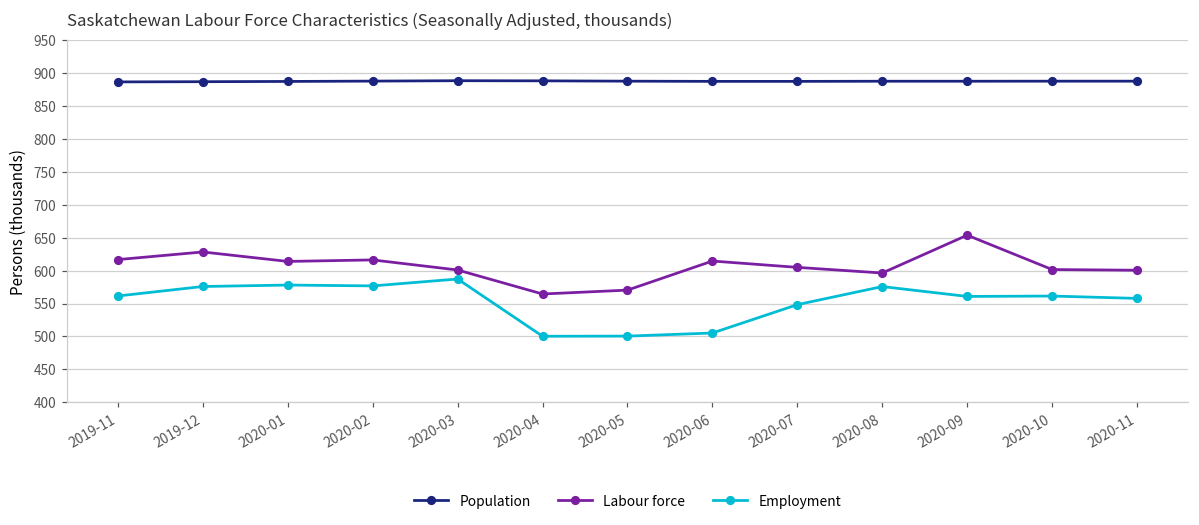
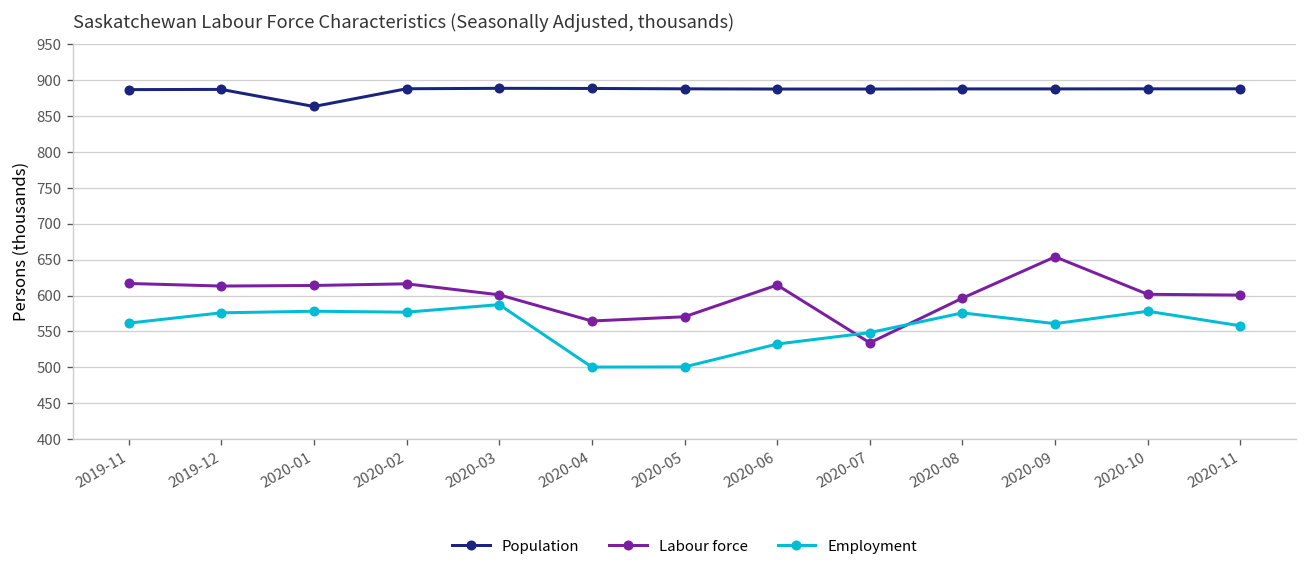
Labour force, 2019-12: 630 -> 610
Population, 2020-01: 890 -> 860
Employment, 2020-06: 510 -> 530
Labour force, 2020-07: 610 -> 530
Employment, 2020-10: 560 -> 580
